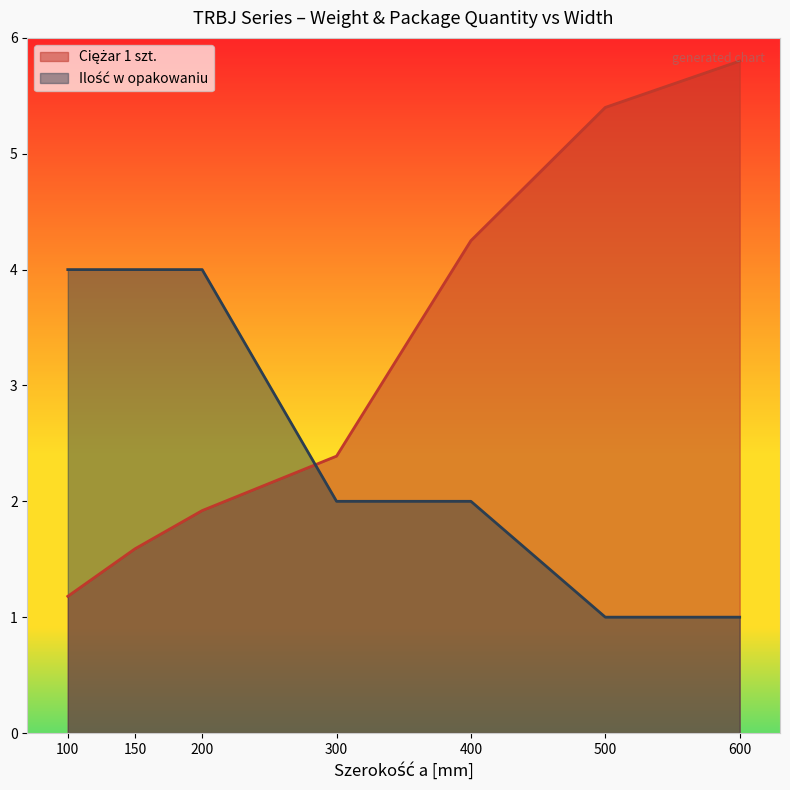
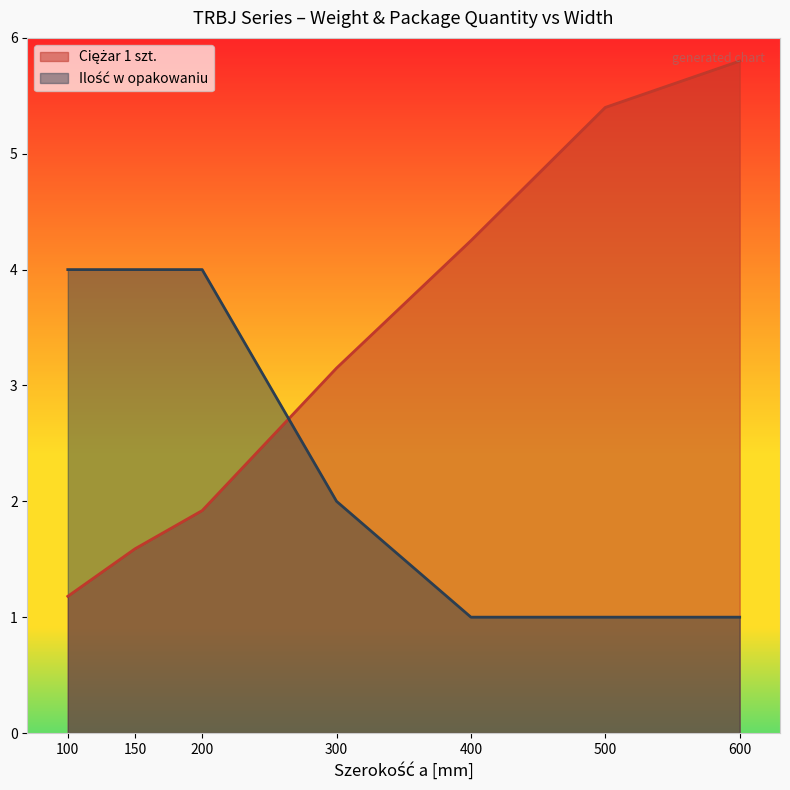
Ciężar 1 szt., 300: 2.39 -> 3.15
Ilość w opakowaniu, 400: 2 -> 1
